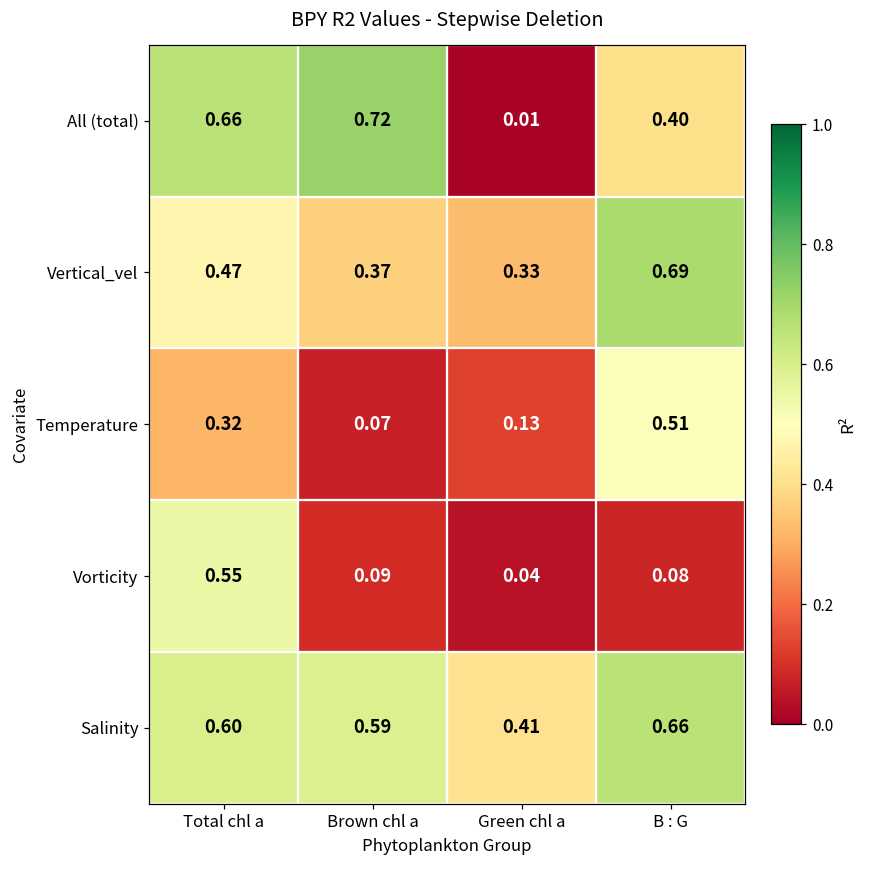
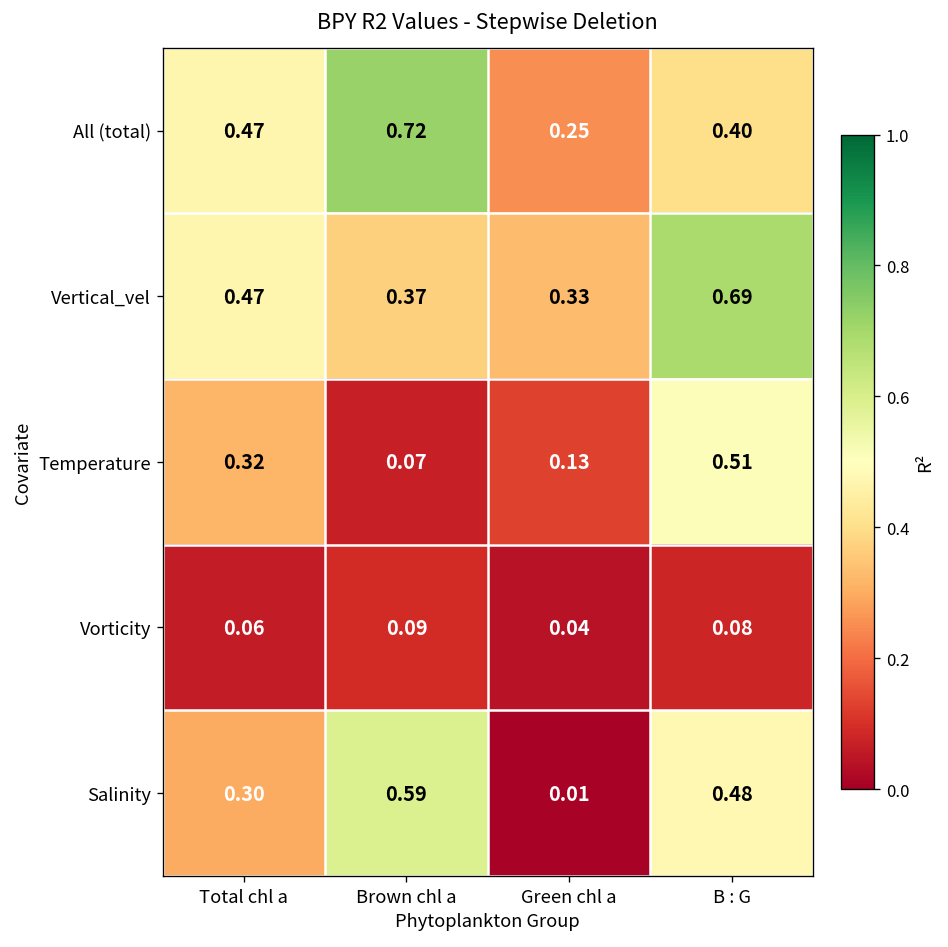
All (total), Total chl a: 0.66 -> 0.47
All (total), Green chl a: 0.01 -> 0.25
Vorticity, Total chl a: 0.55 -> 0.06
Salinity, Total chl a: 0.60 -> 0.30
Salinity, Green chl a: 0.41 -> 0.01
Salinity, B : G: 0.66 -> 0.48
